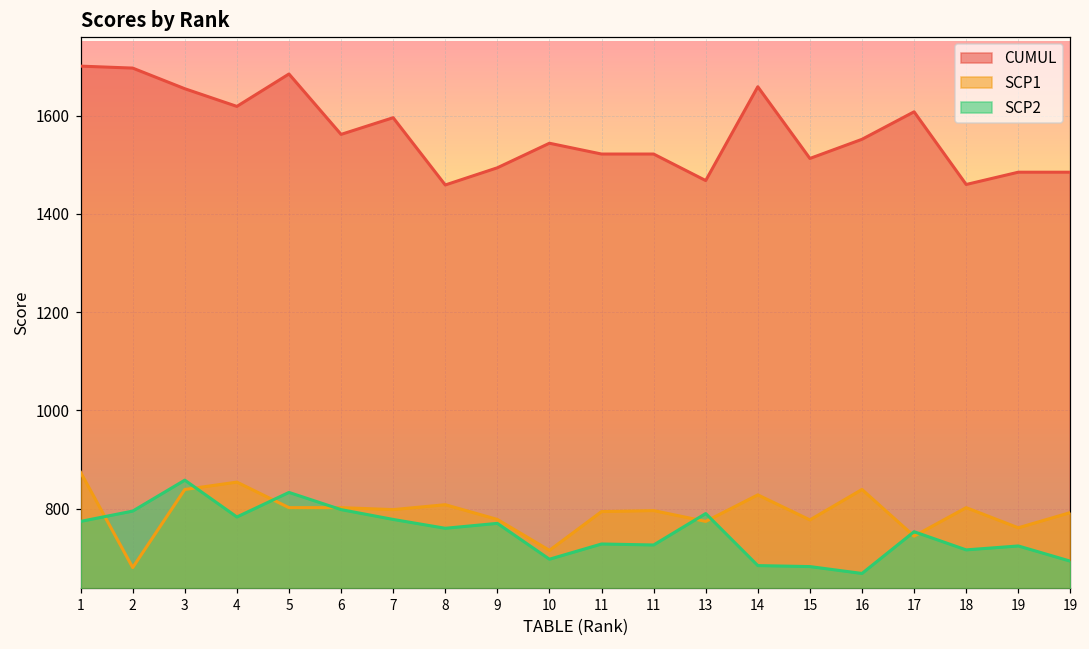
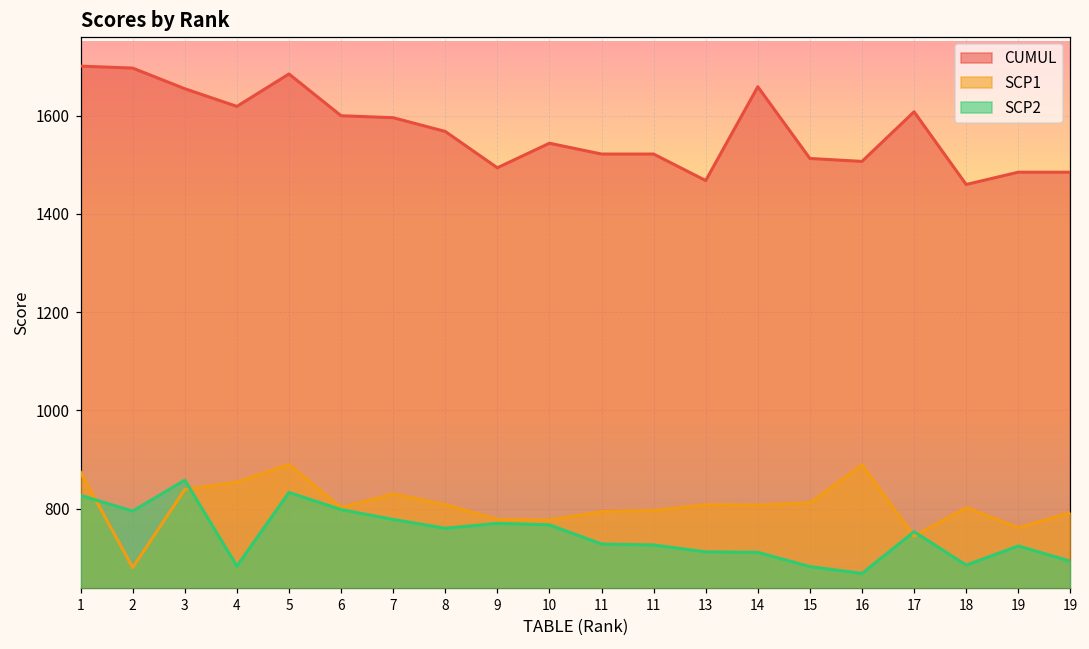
SCP2, 1: 770 -> 830
SCP2, 4: 780 -> 680
SCP1, 5: 800 -> 890
CUMUL, 6: 1560 -> 1600
SCP1, 7: 800 -> 830
CUMUL, 8: 1460 -> 1570
SCP1, 10: 720 -> 780
SCP2, 10: 700 -> 770
SCP1, 13: 770 -> 810
SCP2, 13: 790 -> 710
SCP1, 14: 830 -> 810
SCP2, 14: 680 -> 710
SCP1, 15: 780 -> 810
CUMUL, 16: 1550 -> 1510
SCP1, 16: 840 -> 890
SCP2, 18: 720 -> 690
